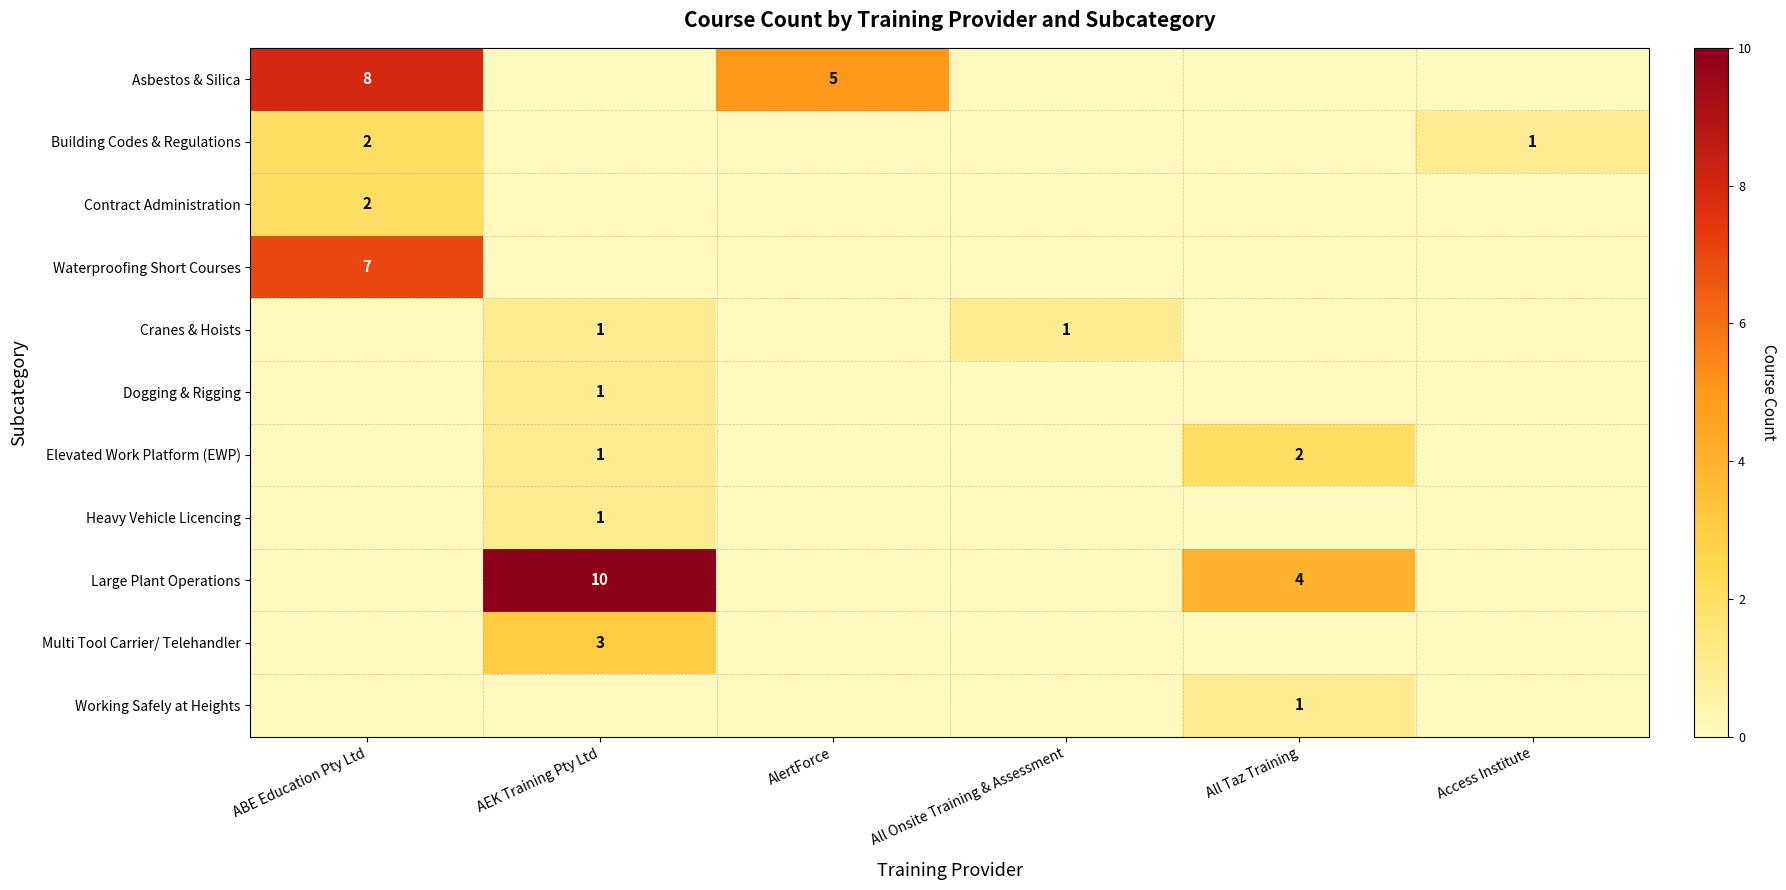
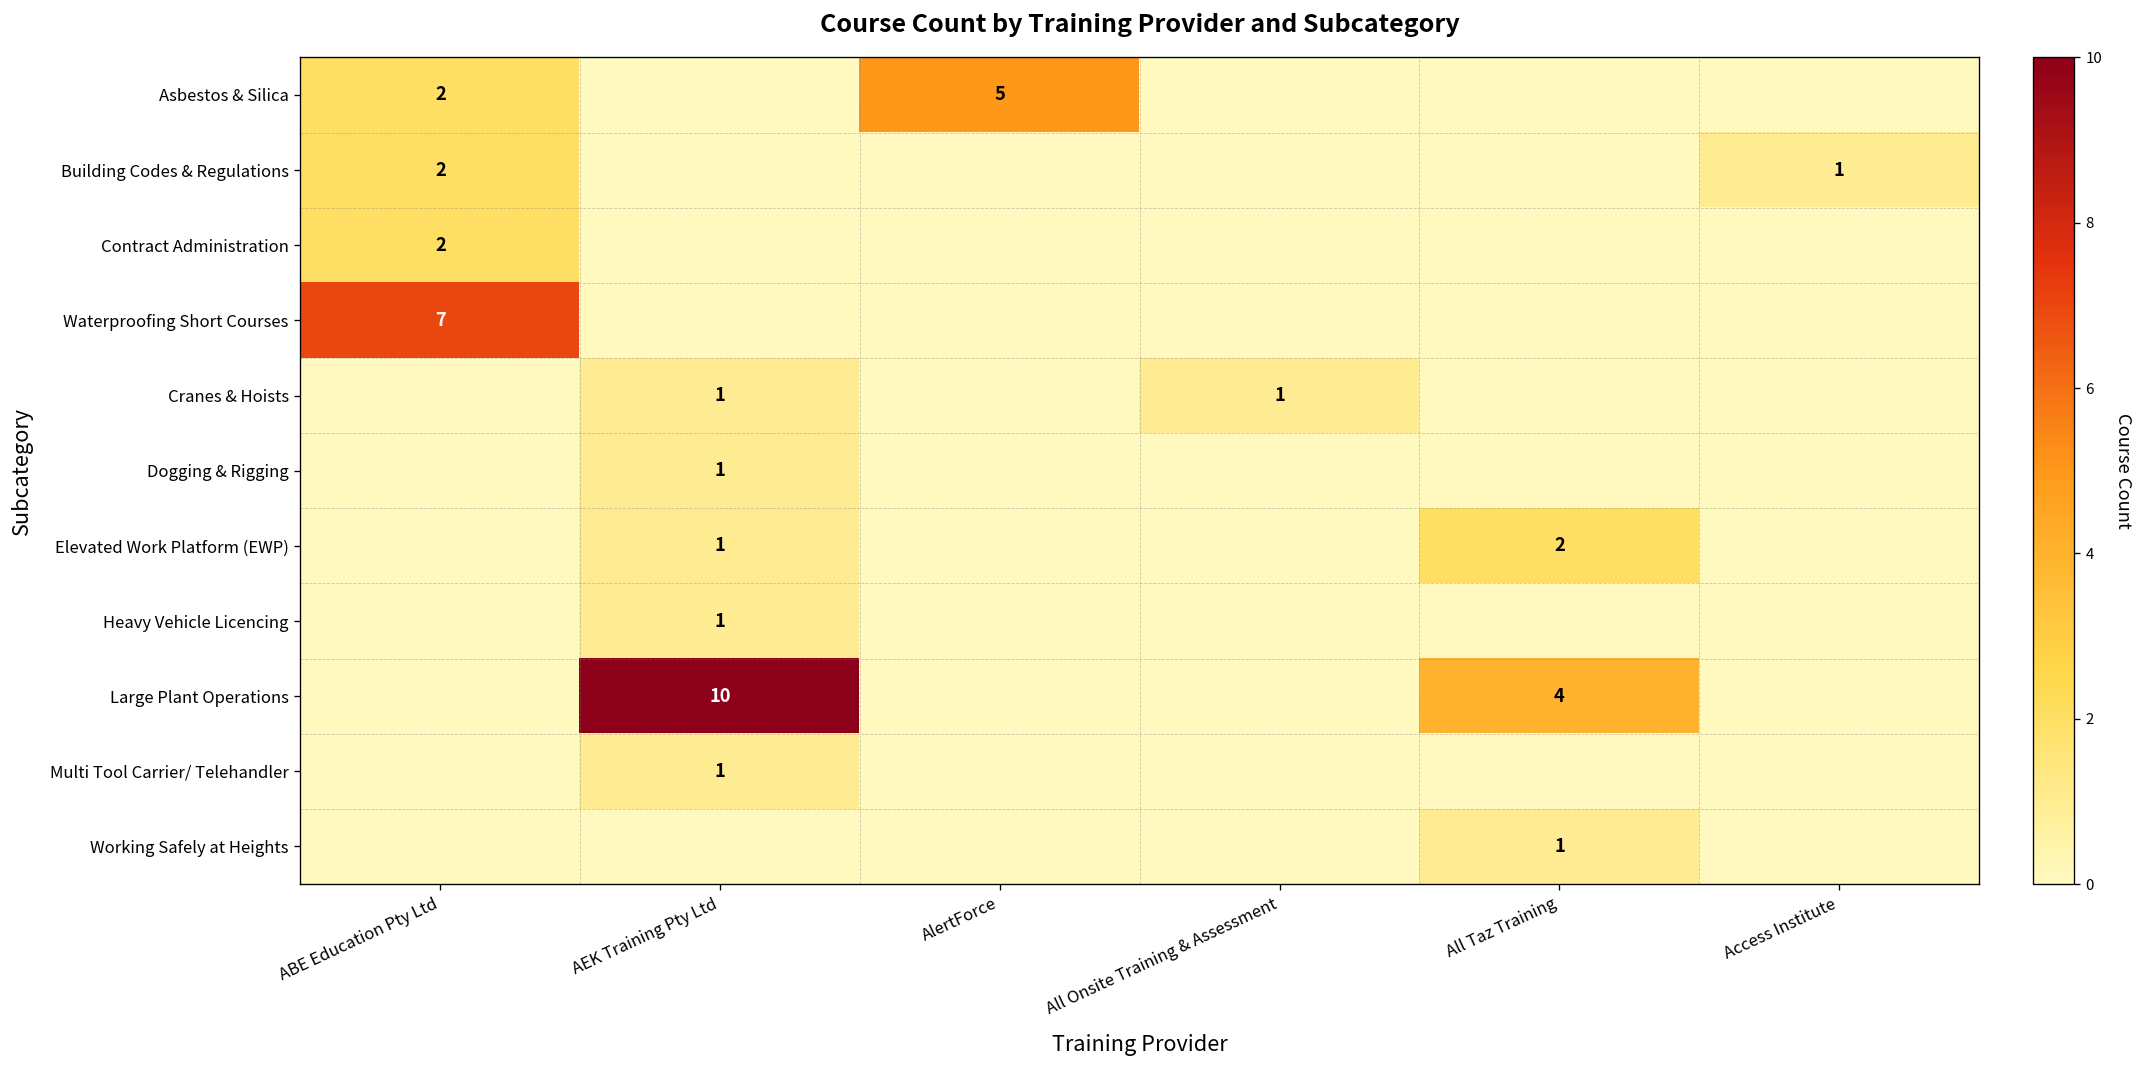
Asbestos & Silica, ABE Education Pty Ltd: 8 -> 2
Multi Tool Carrier/ Telehandler, AEK Training Pty Ltd: 3 -> 1
